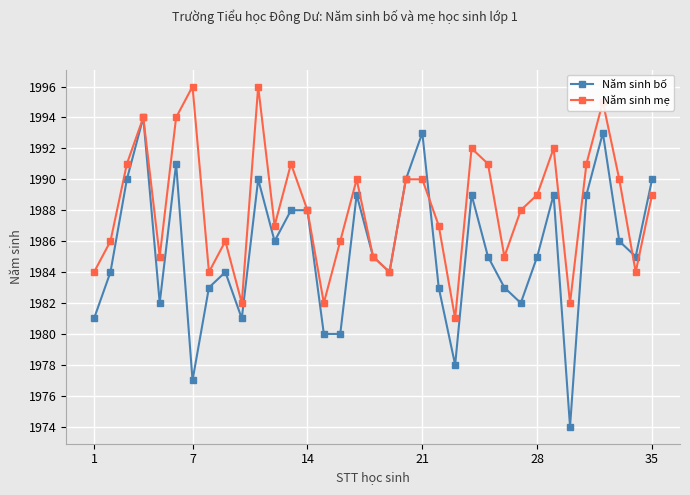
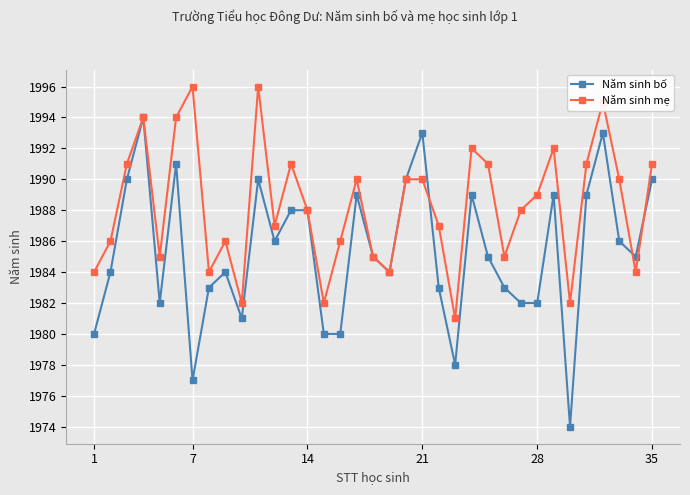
Năm sinh bố, 1: 1981 -> 1980
Năm sinh bố, 28: 1985 -> 1982
Năm sinh mẹ, 35: 1989 -> 1991
